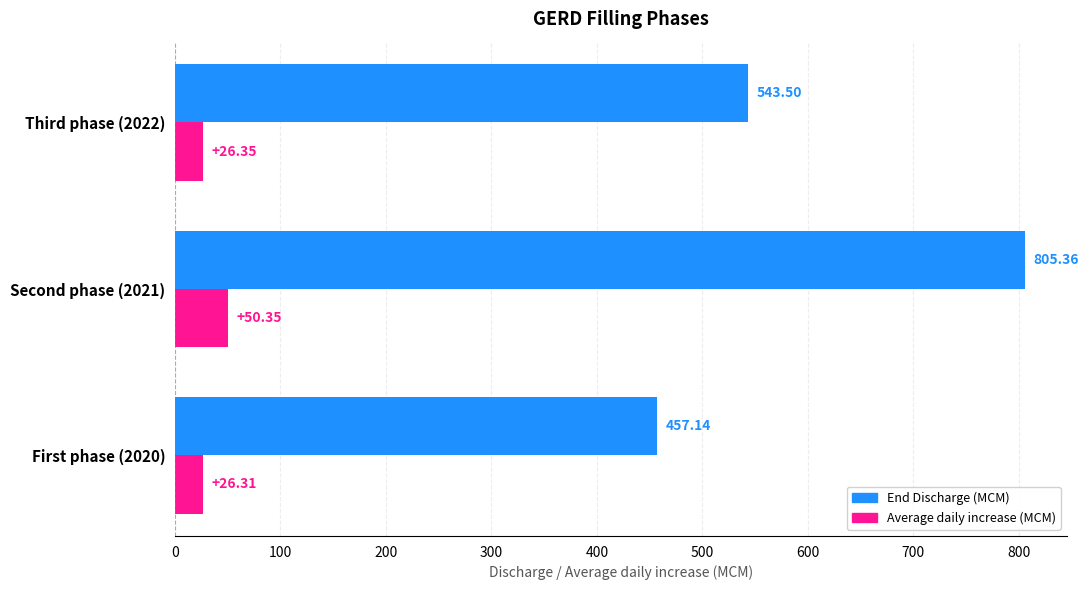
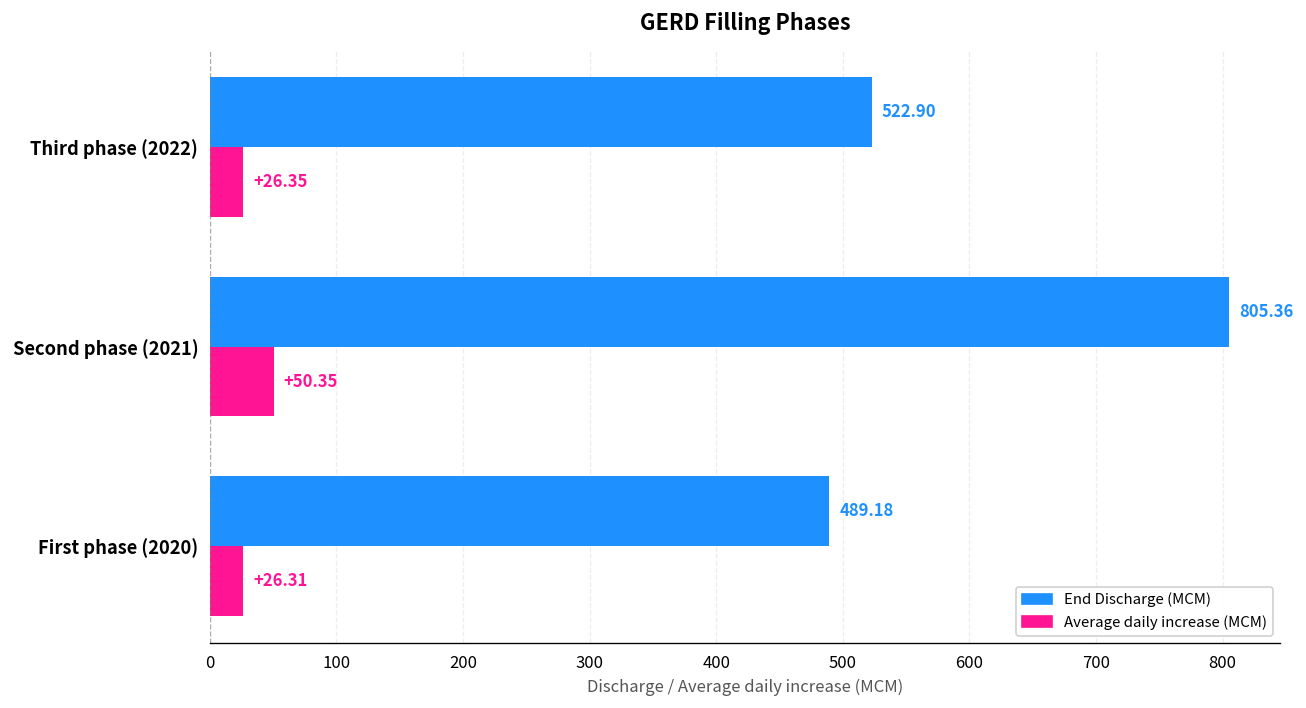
End Discharge (MCM), Third phase (2022): 543.50 -> 522.90
End Discharge (MCM), First phase (2020): 457.14 -> 489.18
